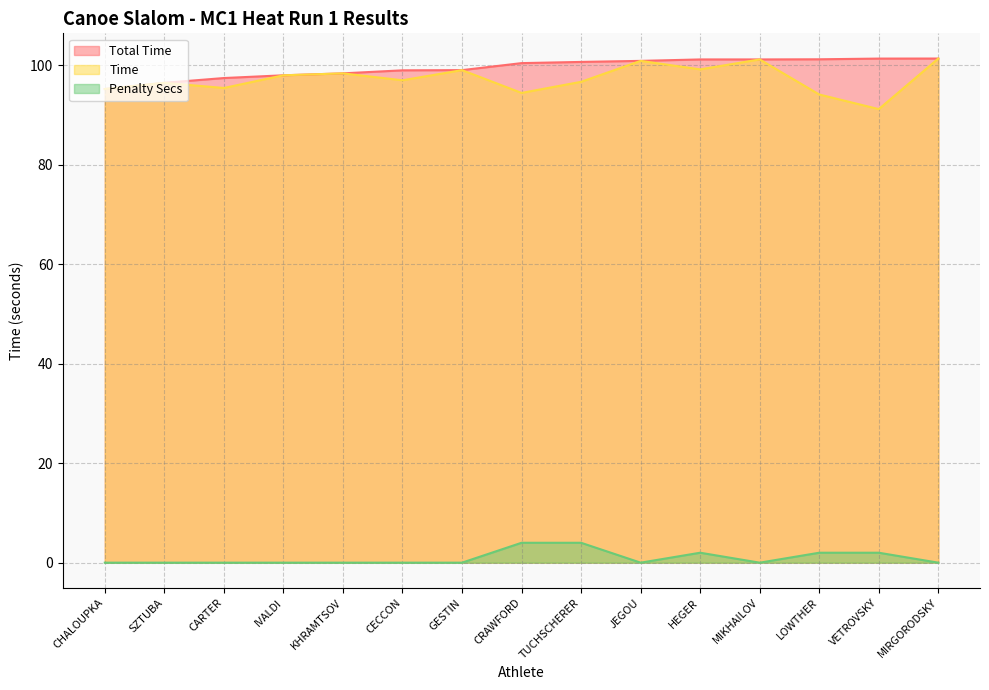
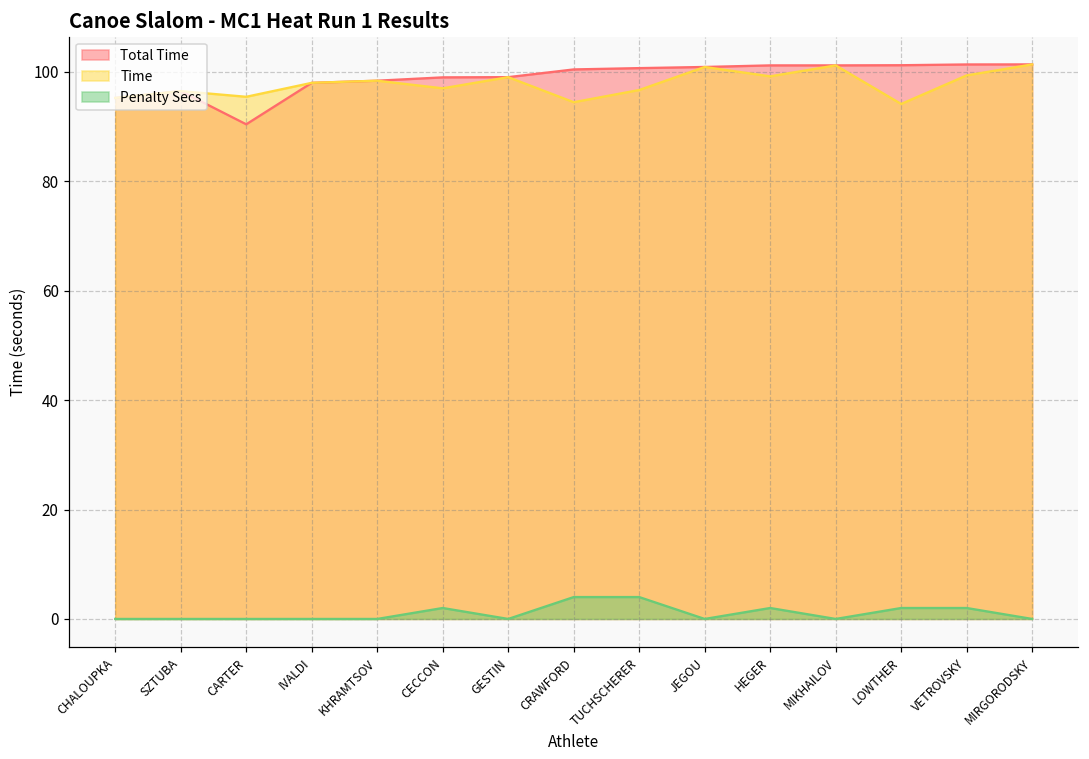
Total Time, CARTER: 97 -> 90
Penalty Secs, CECCON: 0 -> 2
Time, VETROVSKY: 91 -> 99
